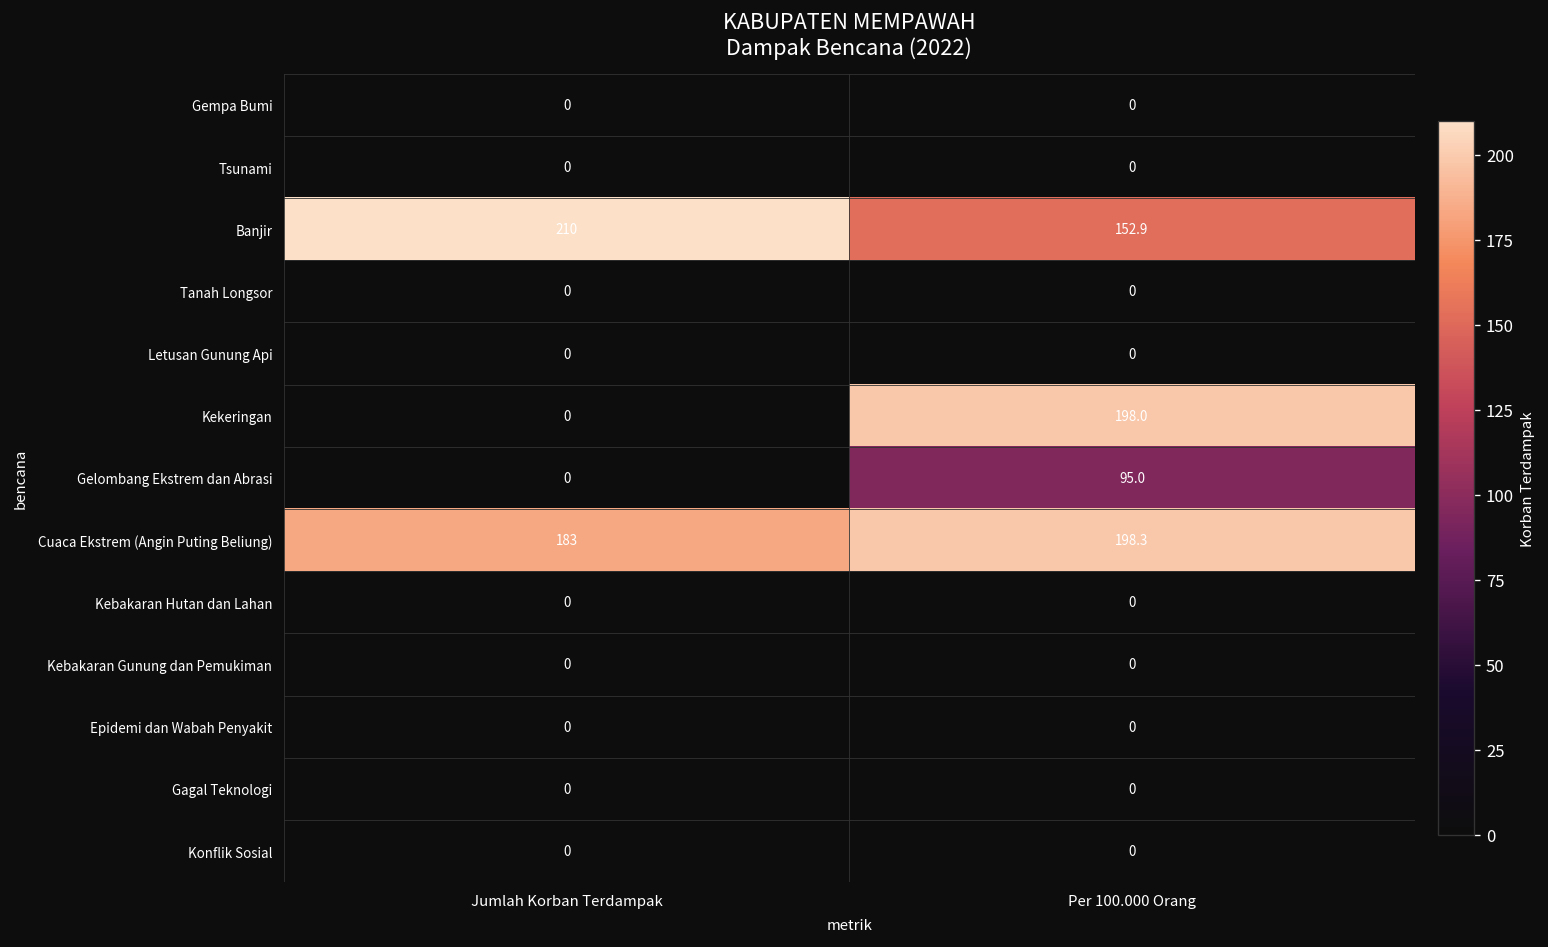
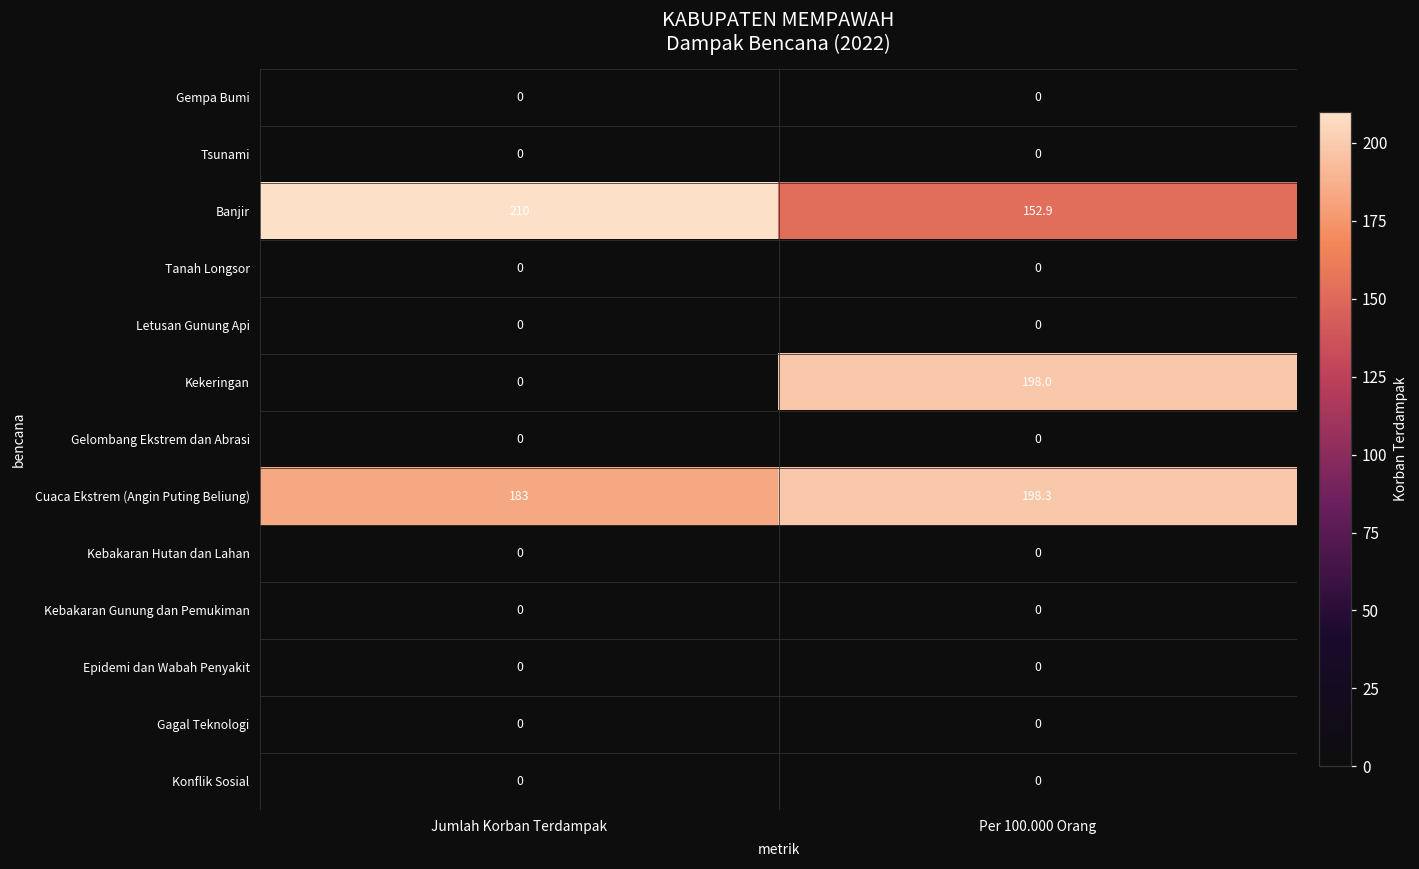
Gelombang Ekstrem dan Abrasi, Per 100.000 Orang: 95.0 -> 0
